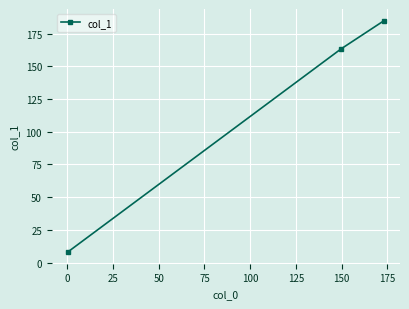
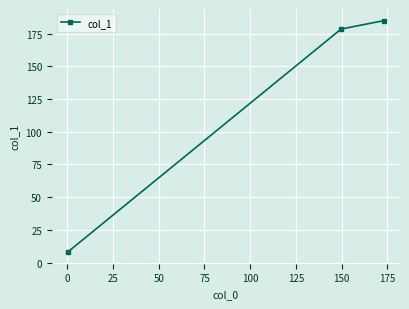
150: 163 -> 178
